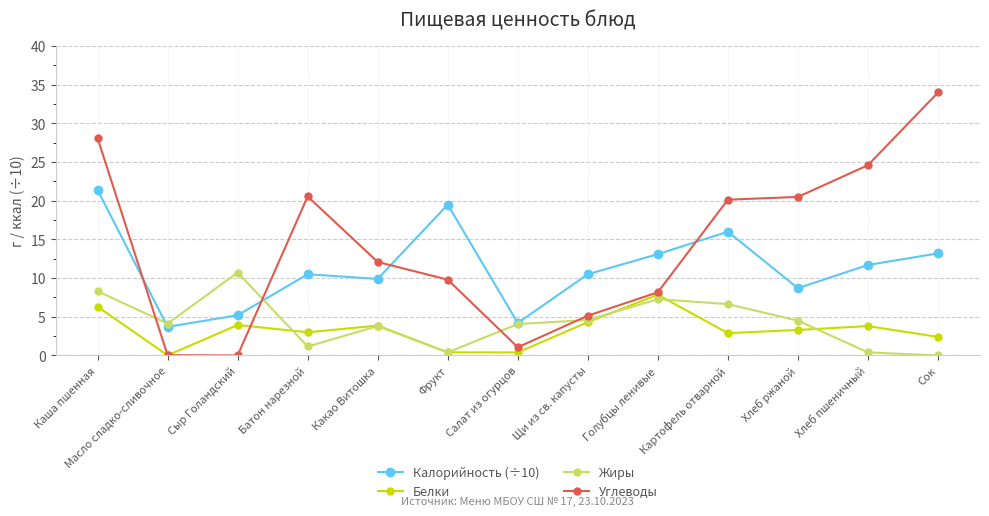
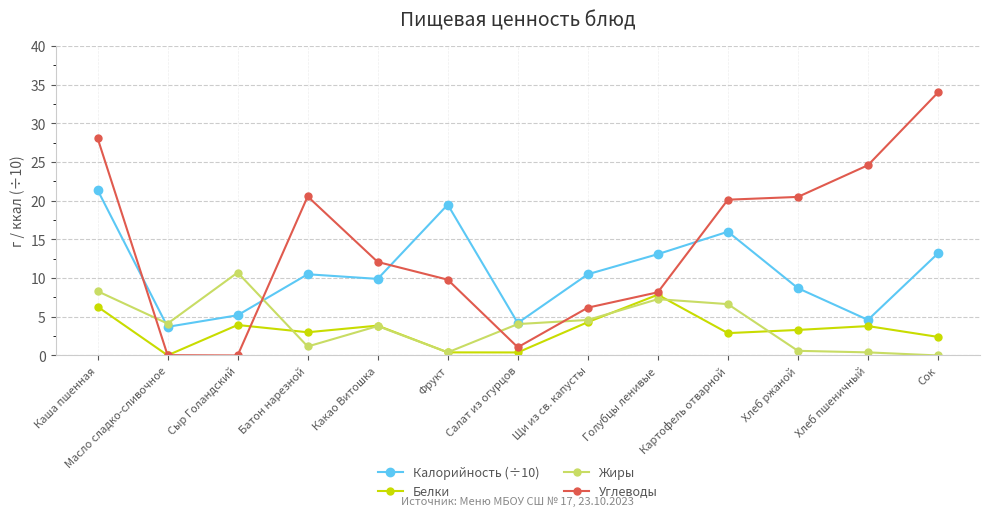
Углеводы, Щи из св. капусты: 5 -> 6
Жиры, Хлеб ржаной: 5 -> 1
Калорийность (÷10), Хлеб пшеничный: 12 -> 5
